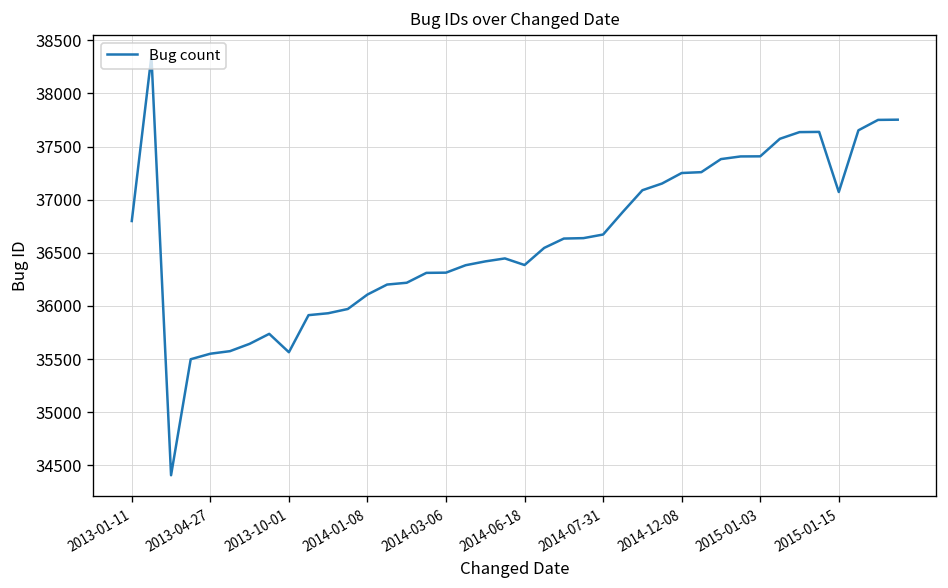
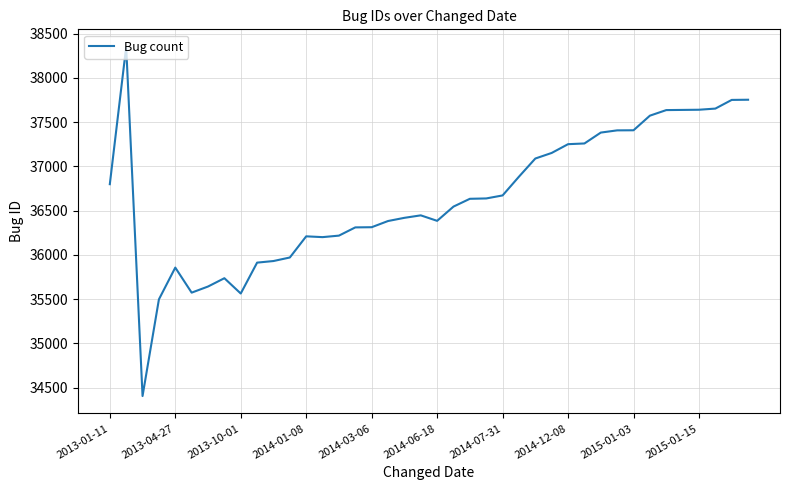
2013-04-27: 35600 -> 35900
2014-01-08: 36100 -> 36200
2015-01-15: 37100 -> 37600
